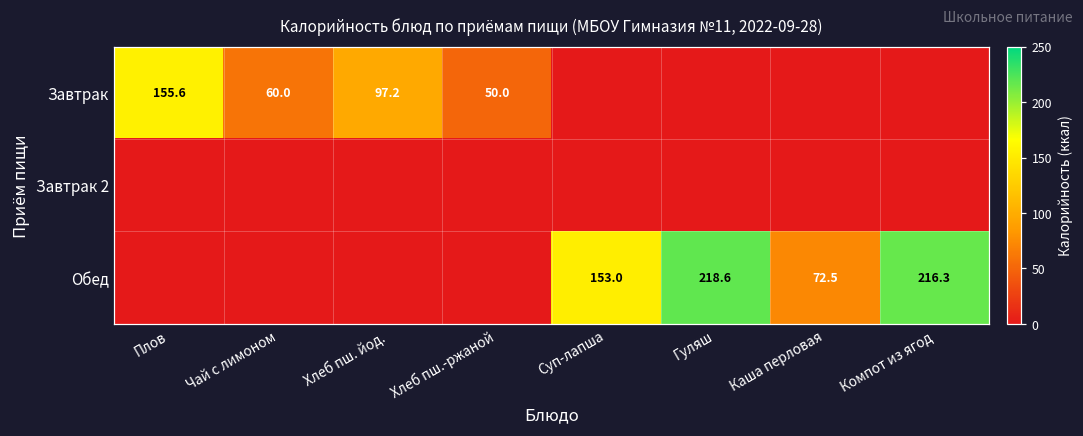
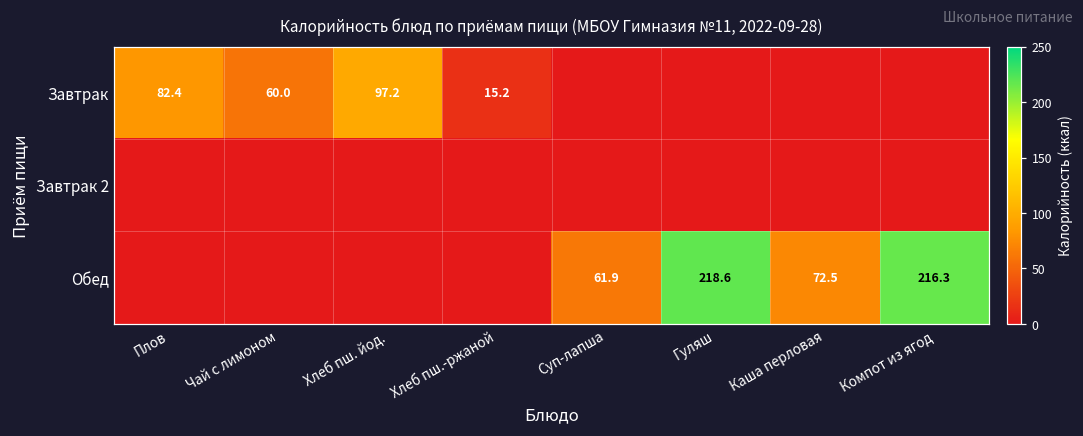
Завтрак, Плов: 155.6 -> 82.4
Завтрак, Хлеб пш.-ржаной: 50.0 -> 15.2
Обед, Суп-лапша: 153.0 -> 61.9
